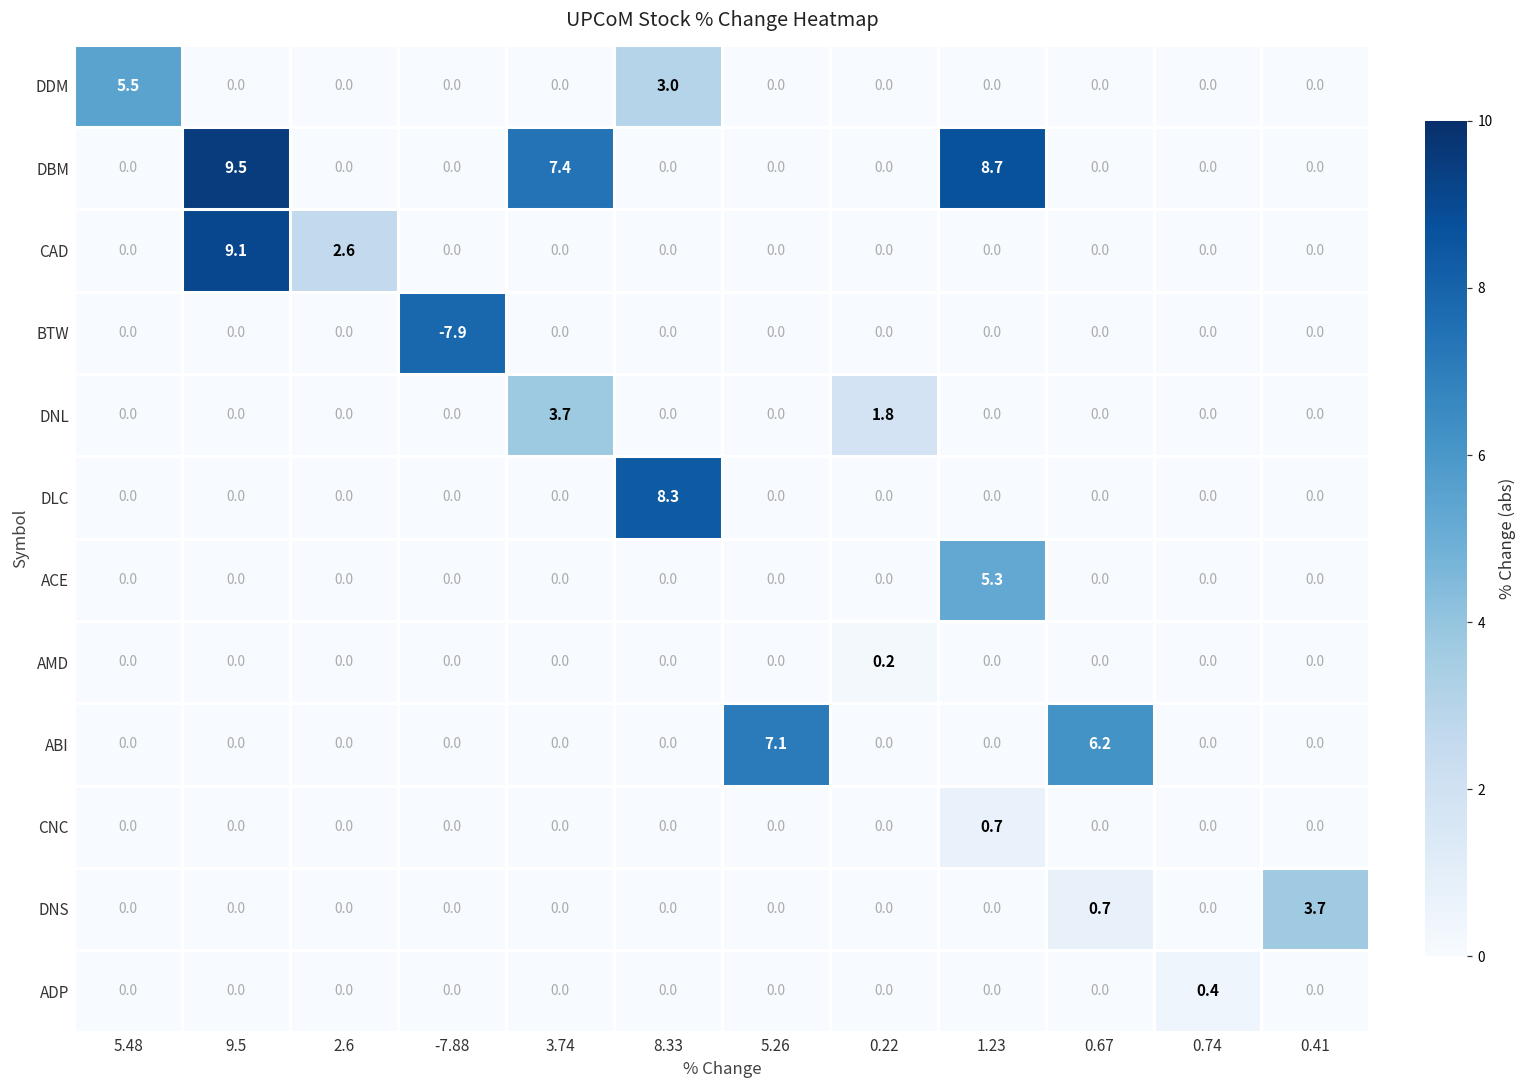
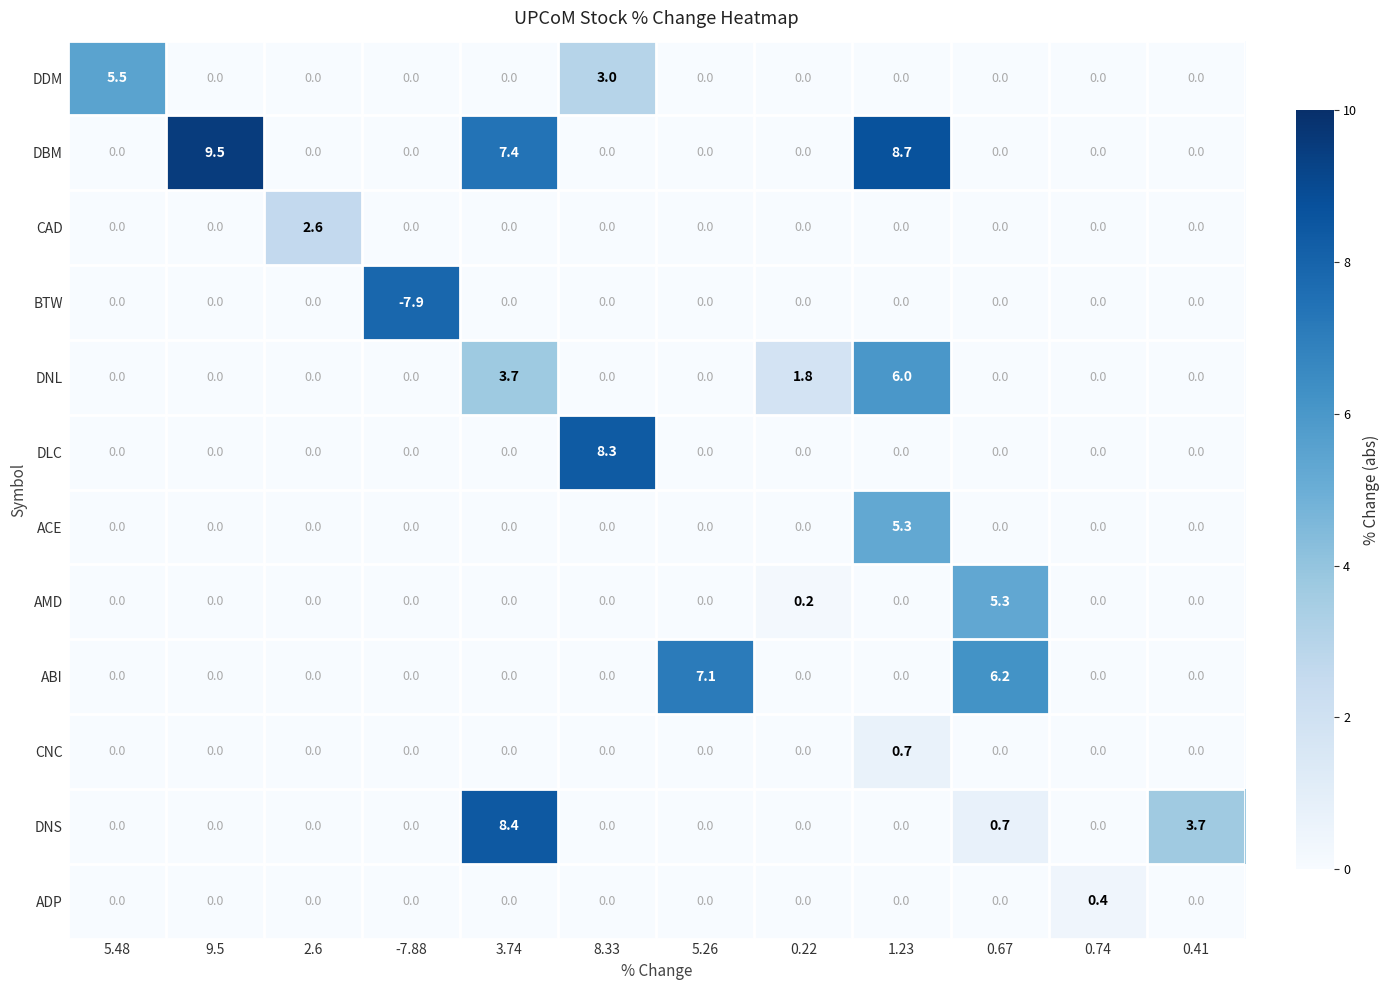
CAD, 9.5: 9.1 -> 0.0
DNL, 1.23: 0.0 -> 6.0
AMD, 0.67: 0.0 -> 5.3
DNS, 3.74: 0.0 -> 8.4
